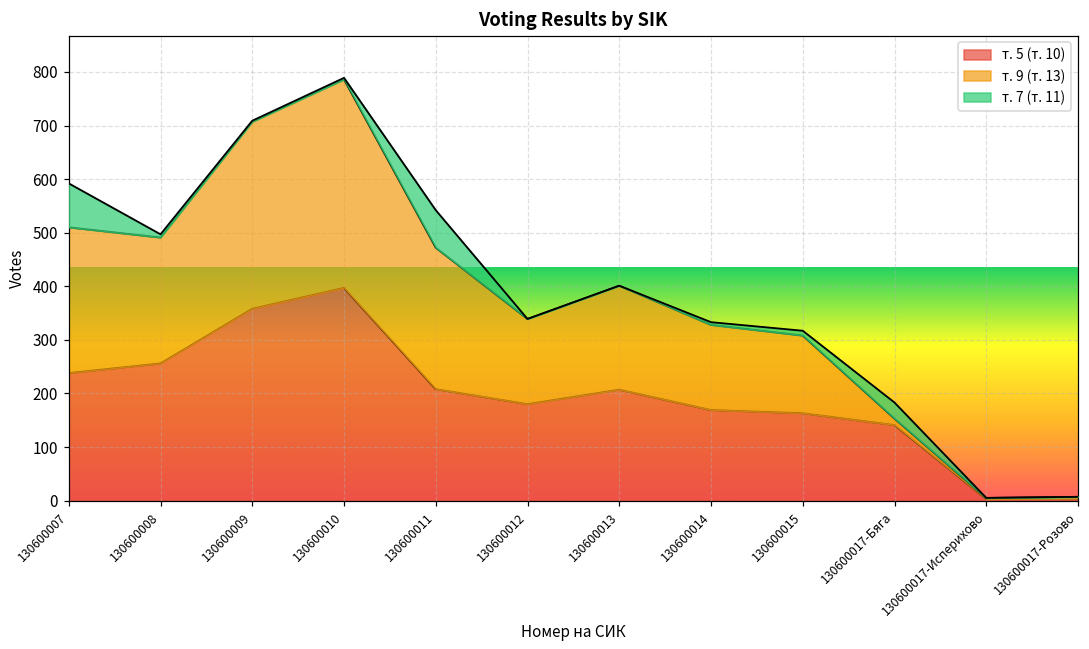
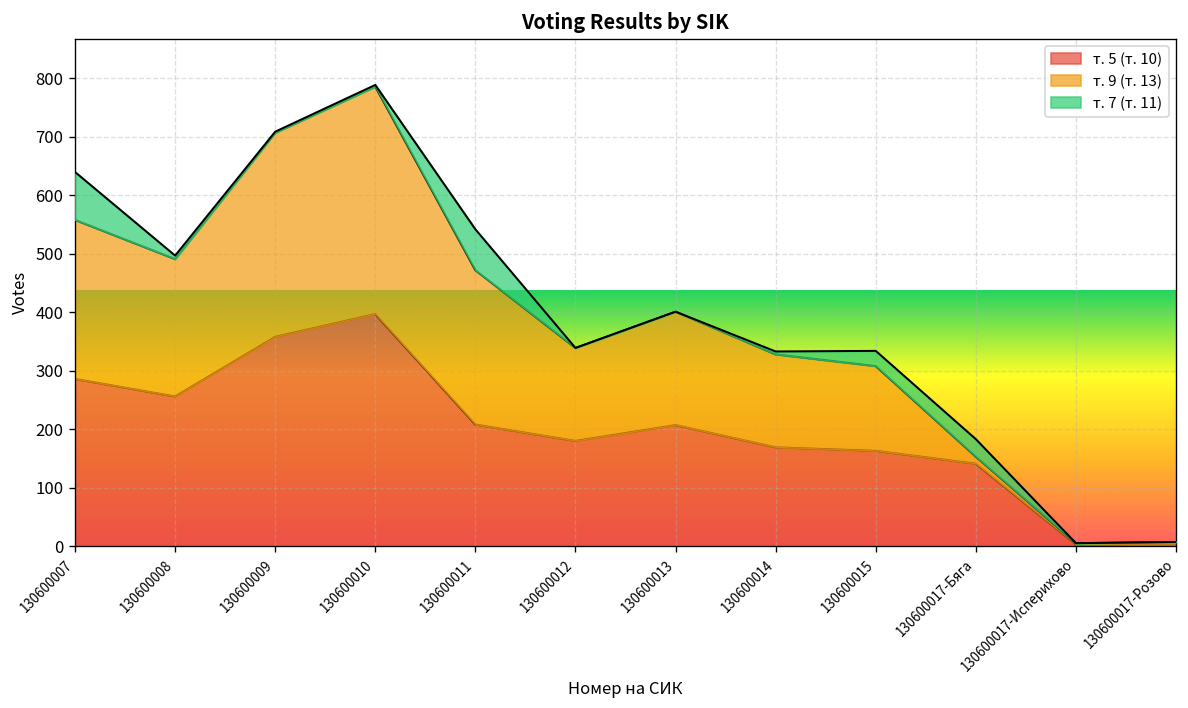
т. 5 (т. 10), 130600007: 240 -> 290
т. 7 (т. 11), 130600015: 10 -> 30
